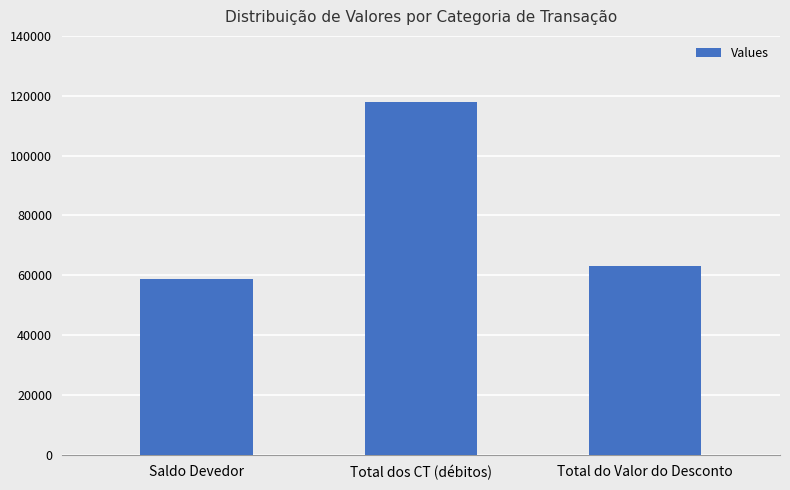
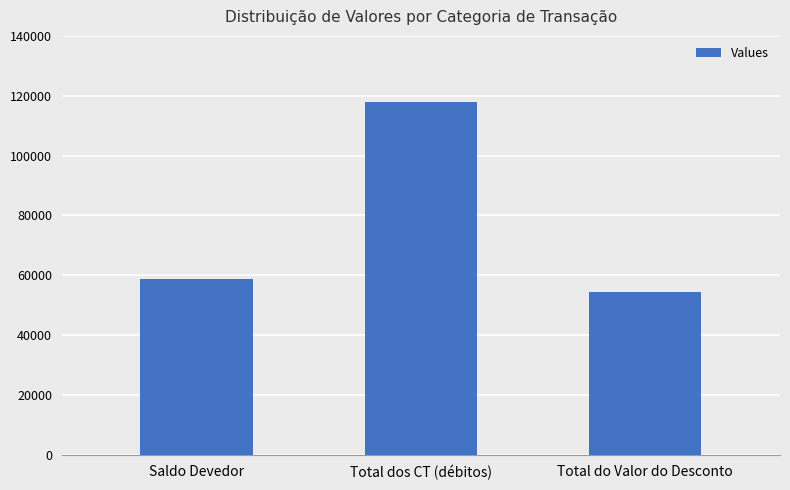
Total do Valor do Desconto: 63000 -> 54000
